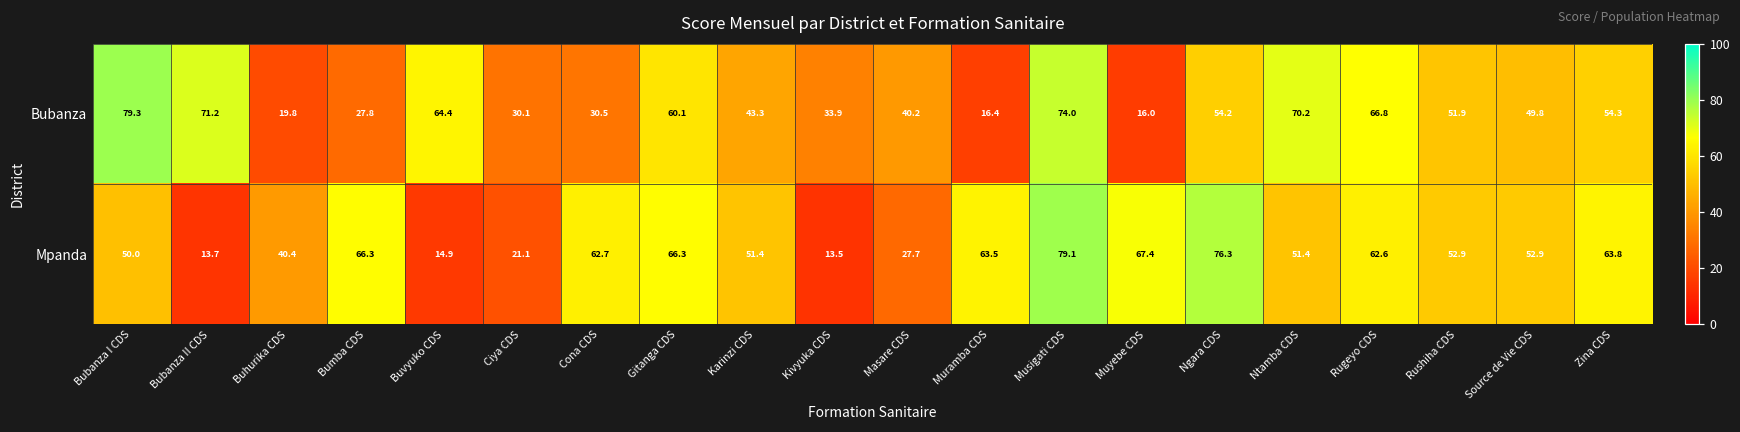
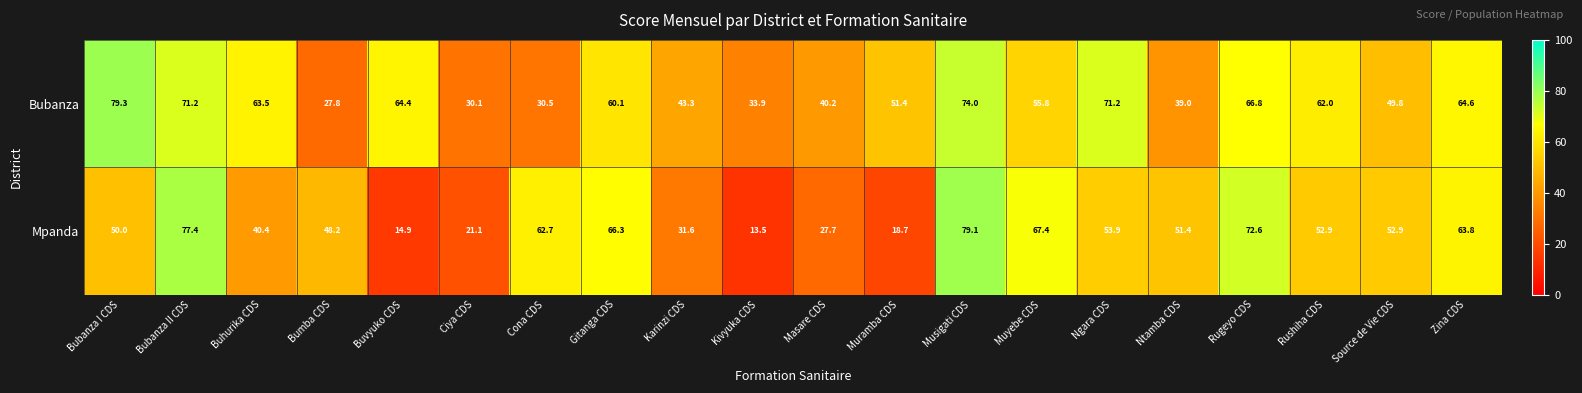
Bubanza, Buhurika CDS: 19.8 -> 63.5
Bubanza, Muramba CDS: 16.4 -> 51.4
Bubanza, Muyebe CDS: 16.0 -> 55.8
Bubanza, Ngara CDS: 54.2 -> 71.2
Bubanza, Ntamba CDS: 70.2 -> 39.0
Bubanza, Rushiha CDS: 51.9 -> 62.0
Bubanza, Zina CDS: 54.3 -> 64.6
Mpanda, Bubanza II CDS: 13.7 -> 77.4
Mpanda, Bumba CDS: 66.3 -> 48.2
Mpanda, Karinzi CDS: 51.4 -> 31.6
Mpanda, Muramba CDS: 63.5 -> 18.7
Mpanda, Ngara CDS: 76.3 -> 53.9
Mpanda, Rugeyo CDS: 62.6 -> 72.6
